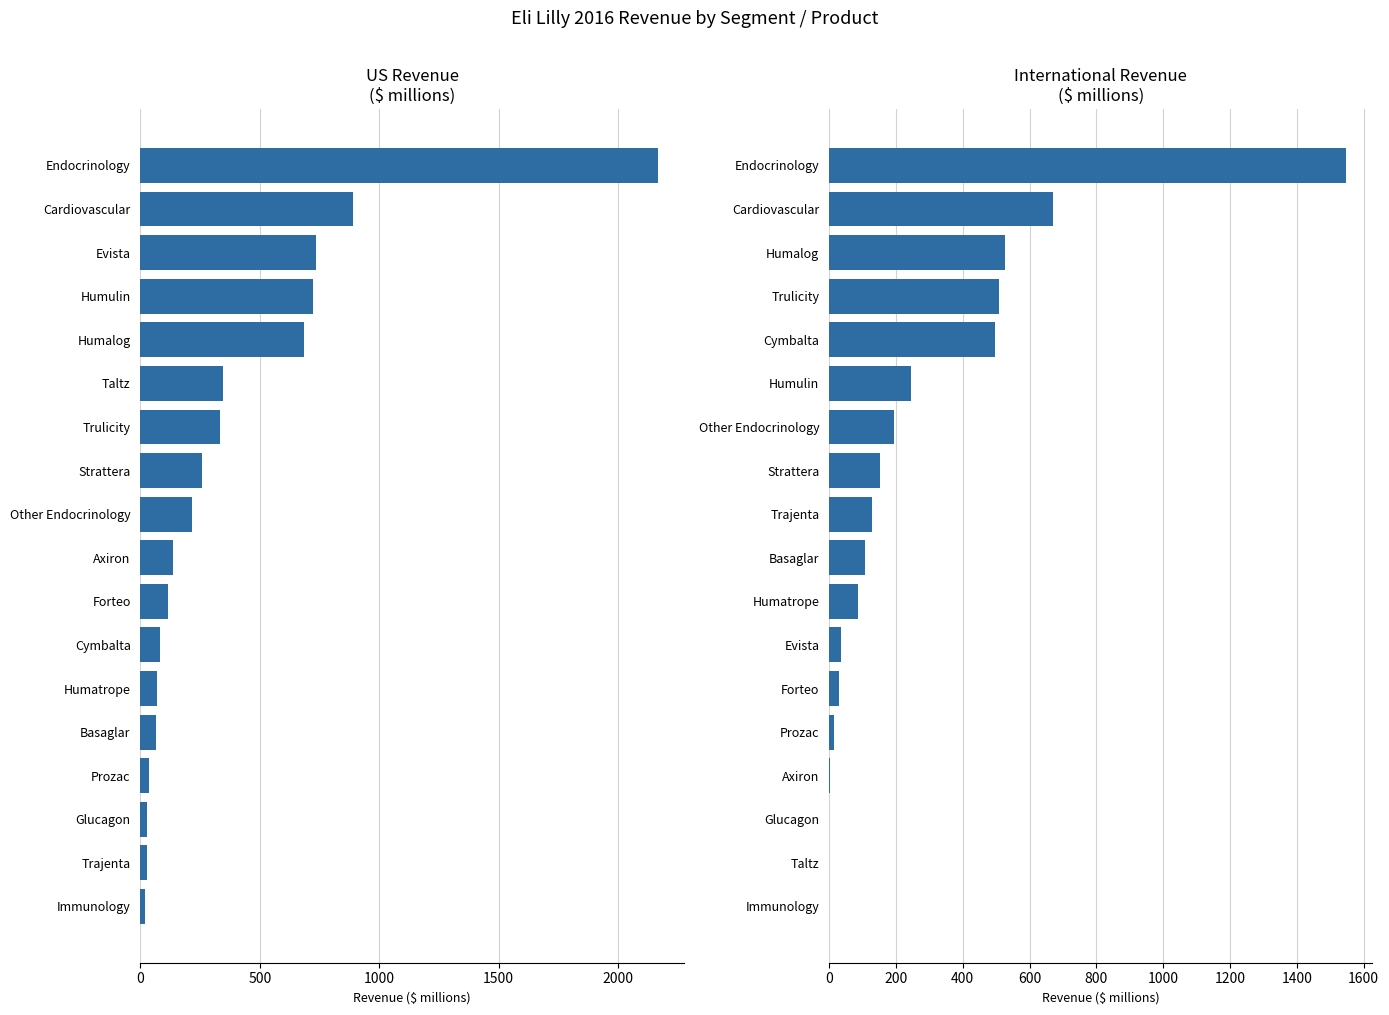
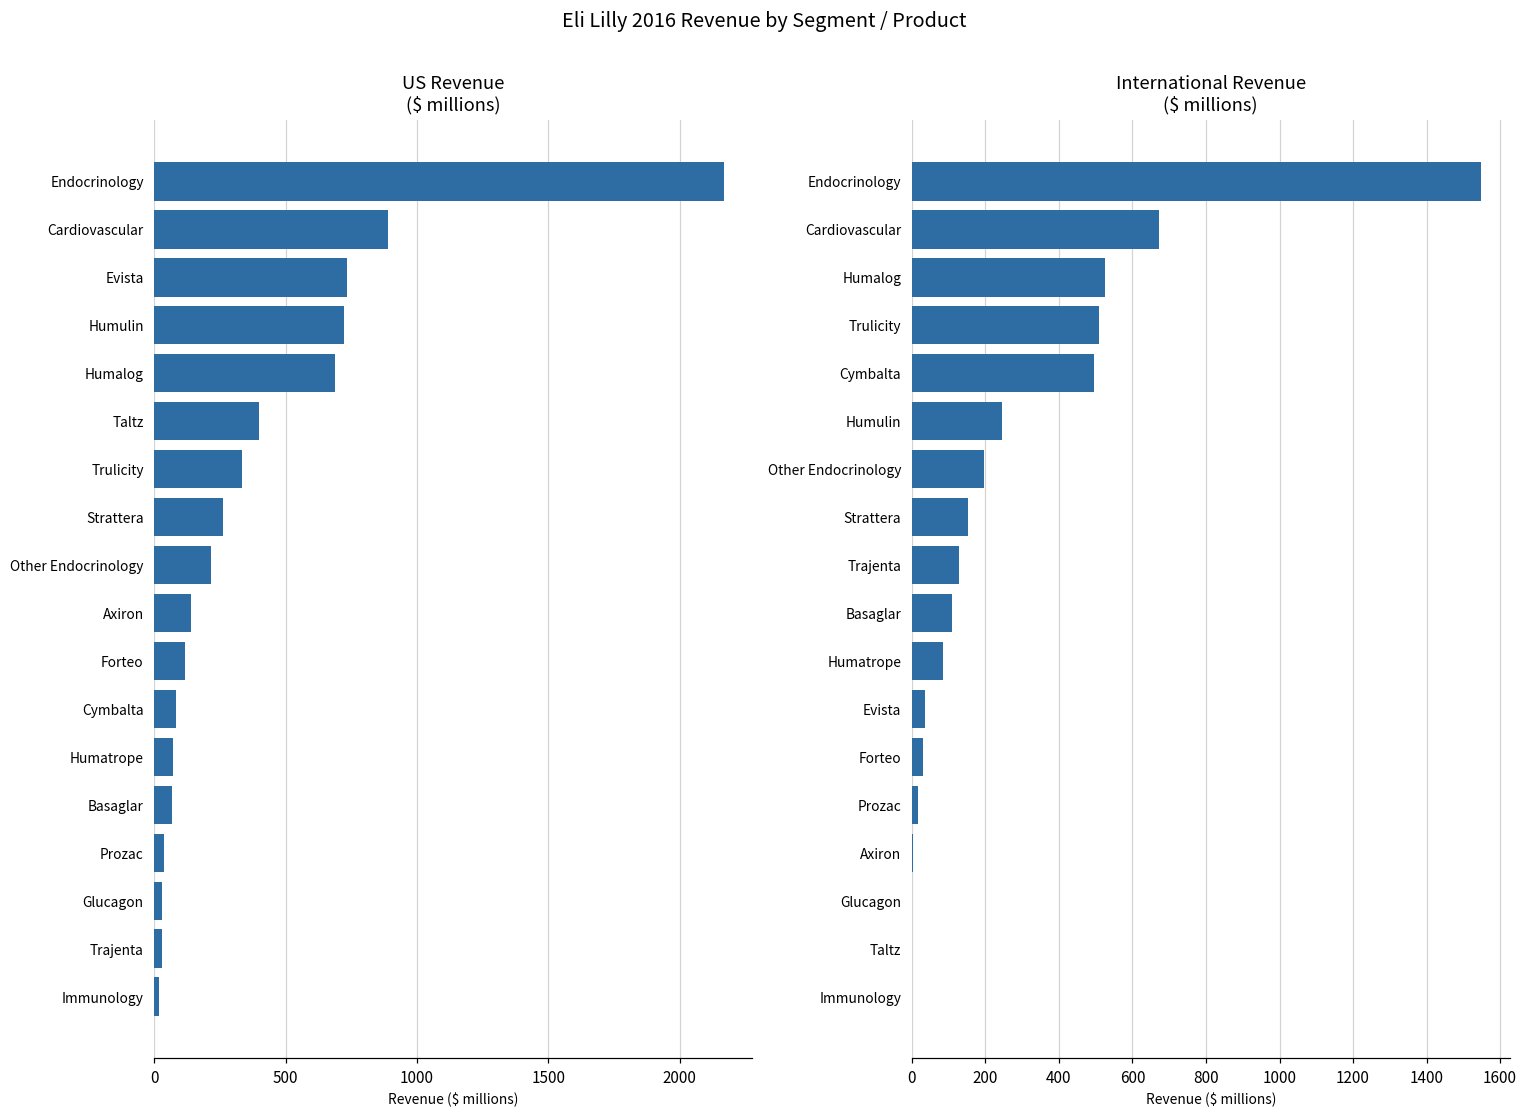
US Revenue ($ millions), Taltz: 340 -> 400
